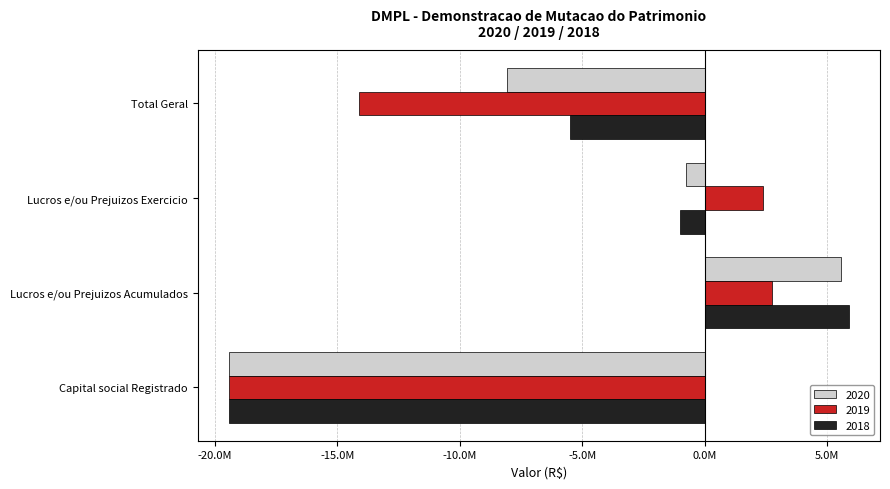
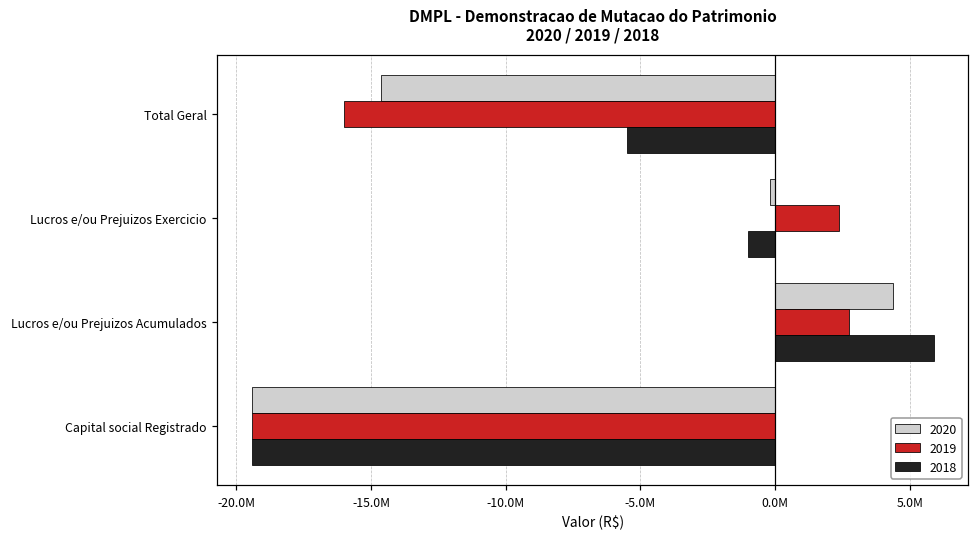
2020, Total Geral: -8100000 -> -14600000
2019, Total Geral: -14100000 -> -16000000
2020, Lucros e/ou Prejuizos Exercicio: -800000 -> -200000
2020, Lucros e/ou Prejuizos Acumulados: 5600000 -> 4400000
